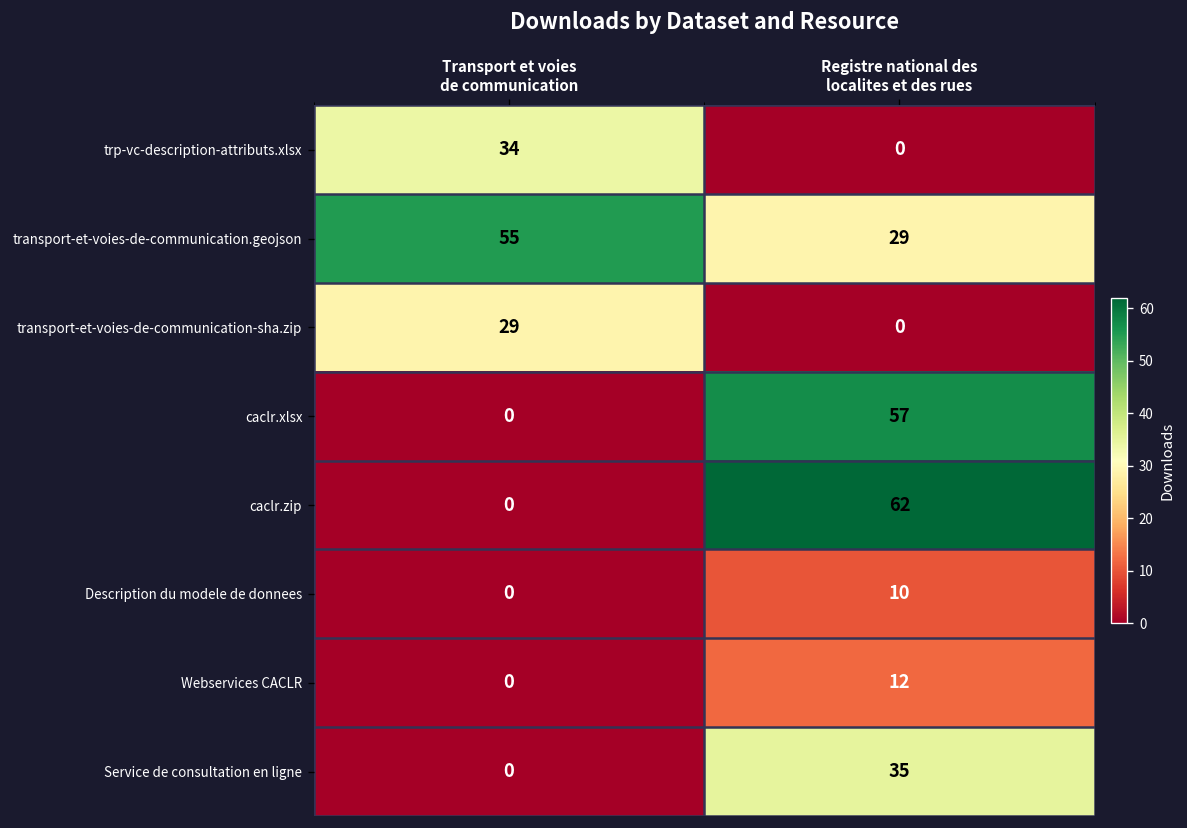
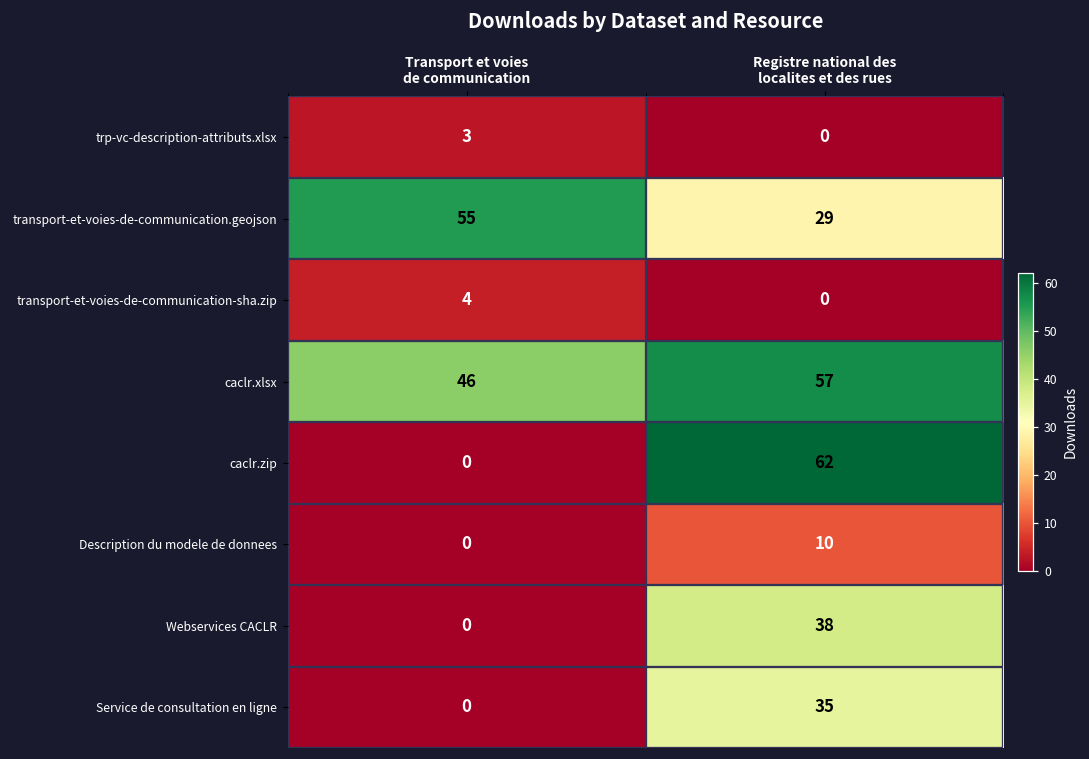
trp-vc-description-attributs.xlsx, Transport et voies de communication: 34 -> 3
transport-et-voies-de-communication-sha.zip, Transport et voies de communication: 29 -> 4
caclr.xlsx, Transport et voies de communication: 0 -> 46
Webservices CACLR, Registre national des localites et des rues: 12 -> 38
